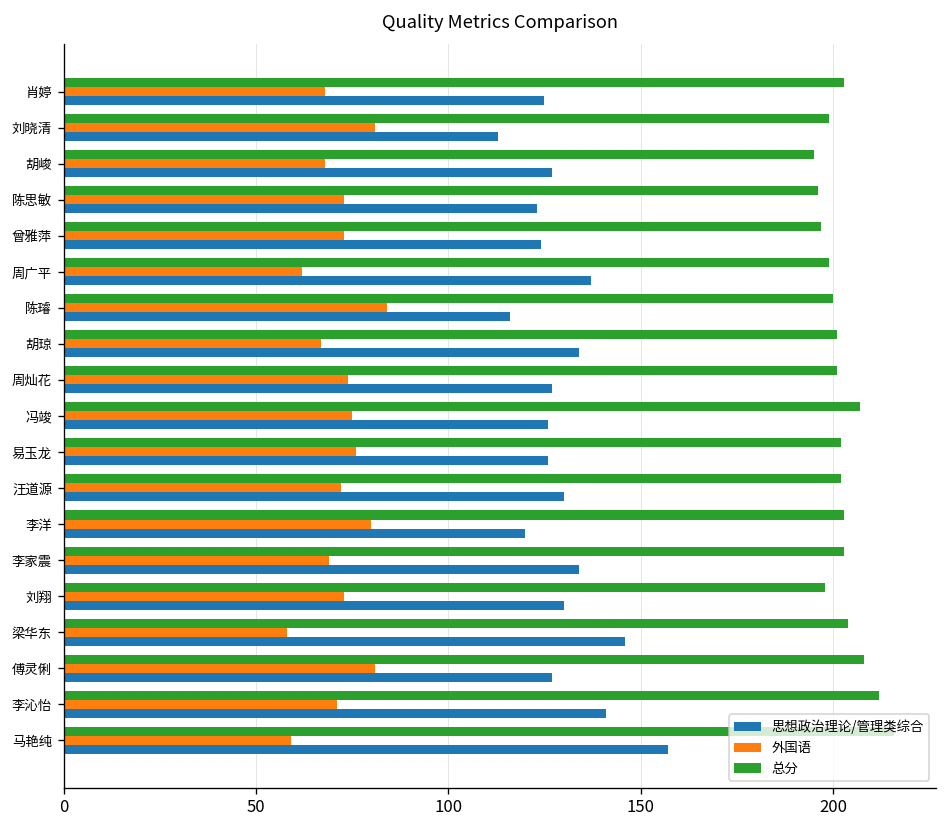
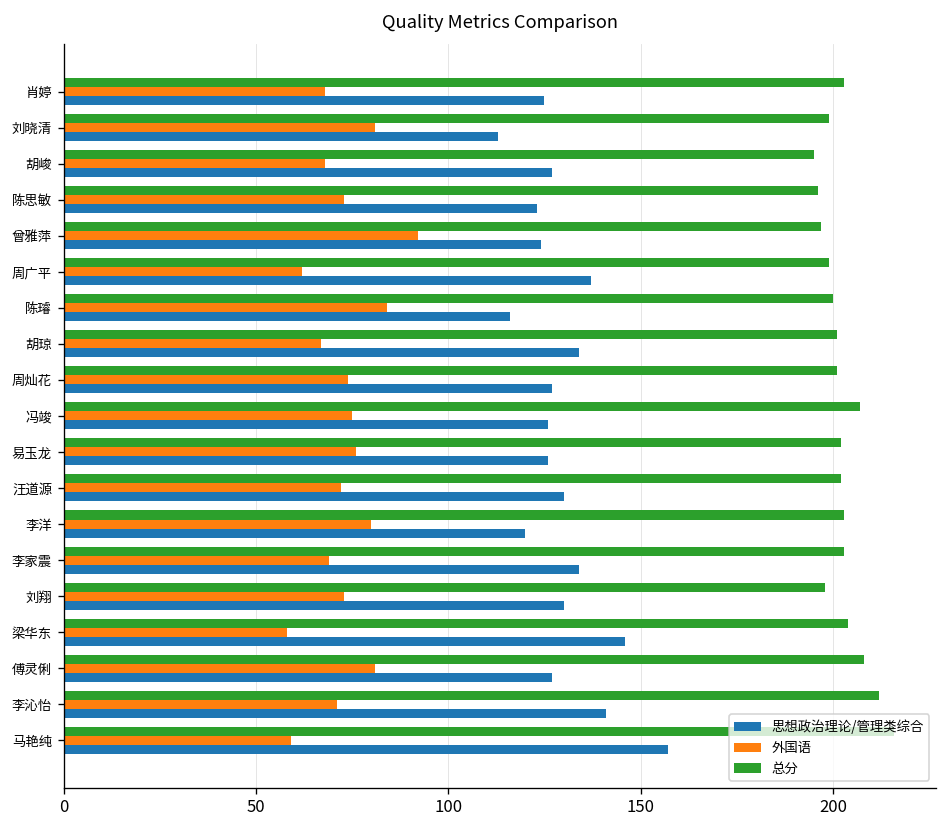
外国语, 曾雅萍: 73 -> 92
